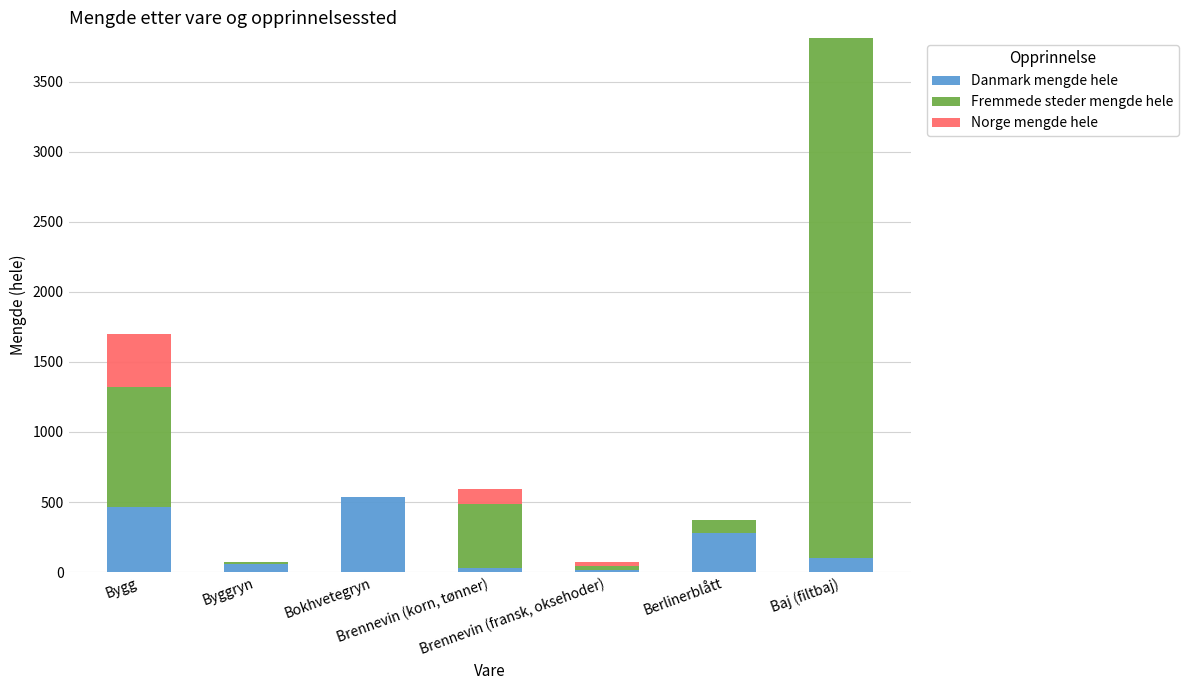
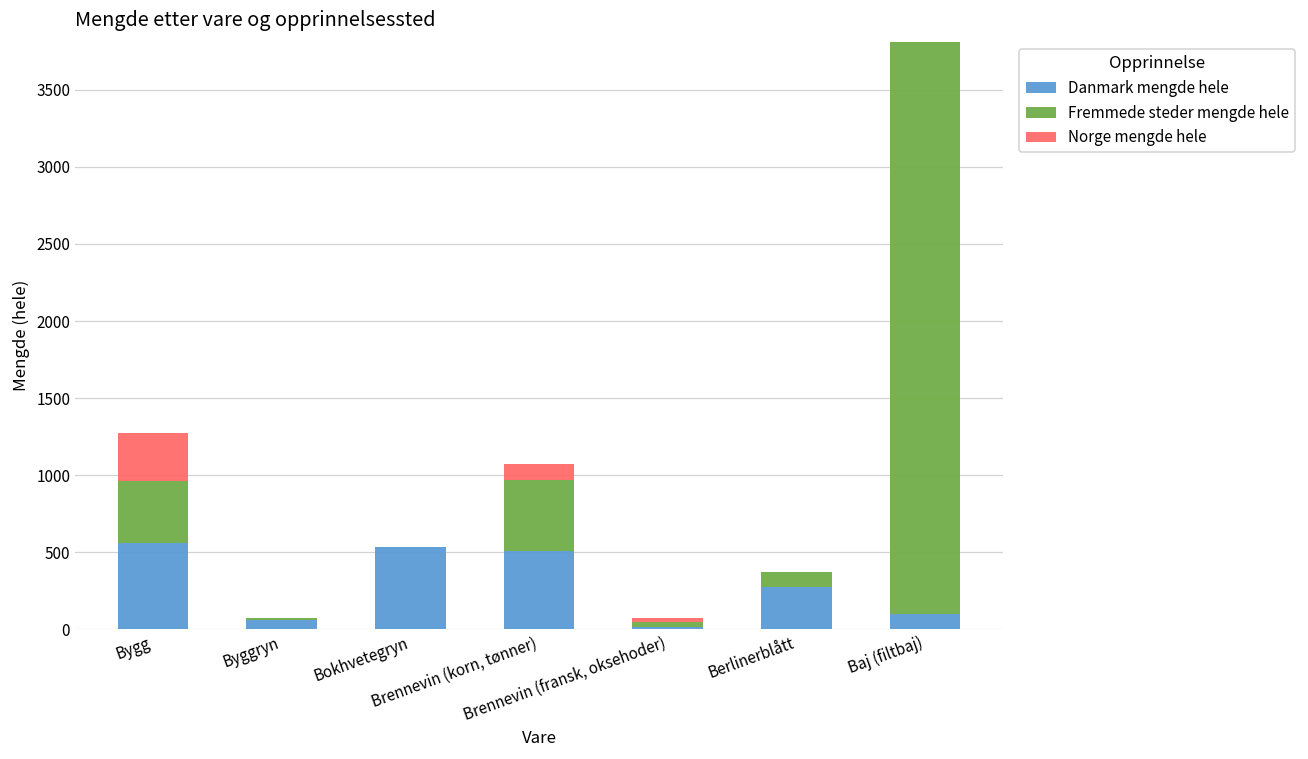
Danmark mengde hele, Bygg: 460 -> 560
Fremmede steder mengde hele, Bygg: 860 -> 400
Norge mengde hele, Bygg: 380 -> 310
Danmark mengde hele, Brennevin (korn, tønner): 30 -> 510
